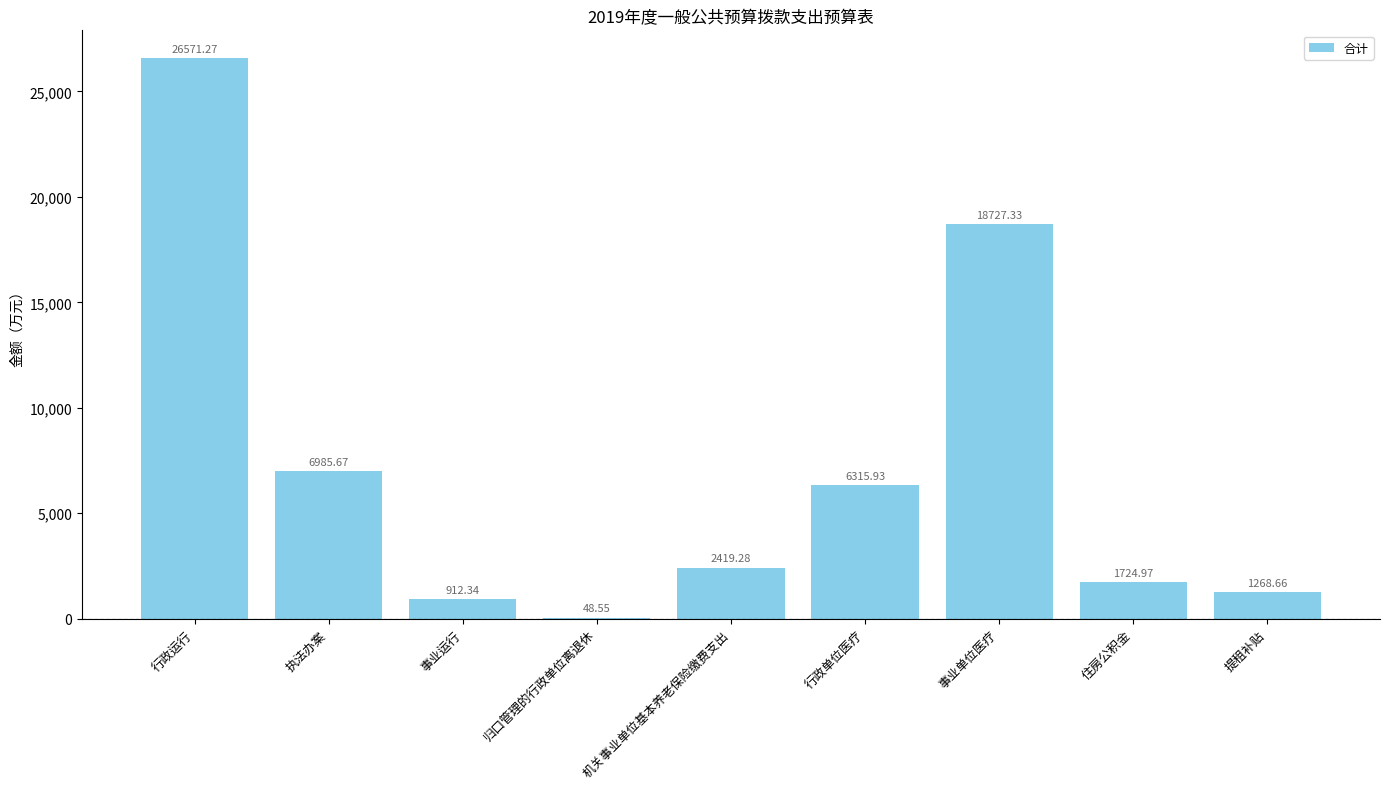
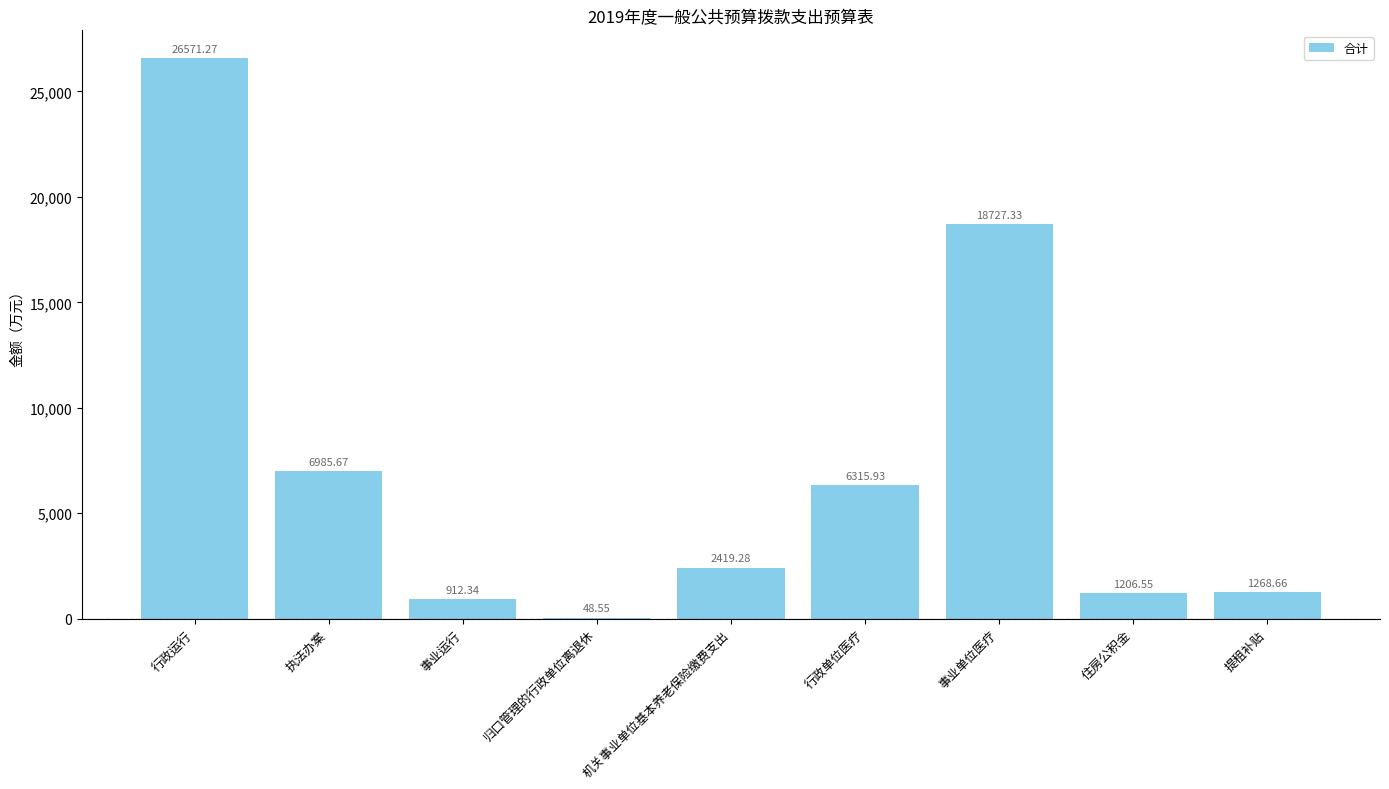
住房公积金: 1724.97 -> 1206.55
